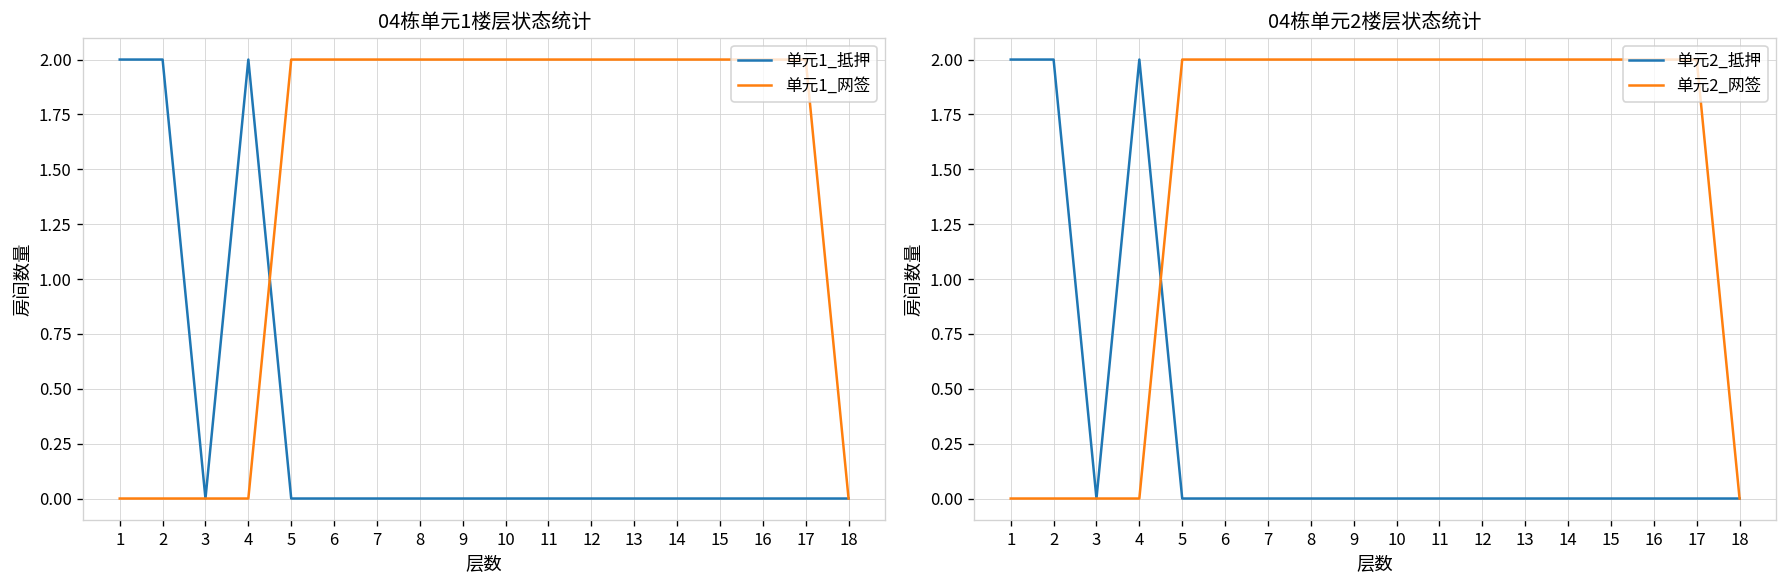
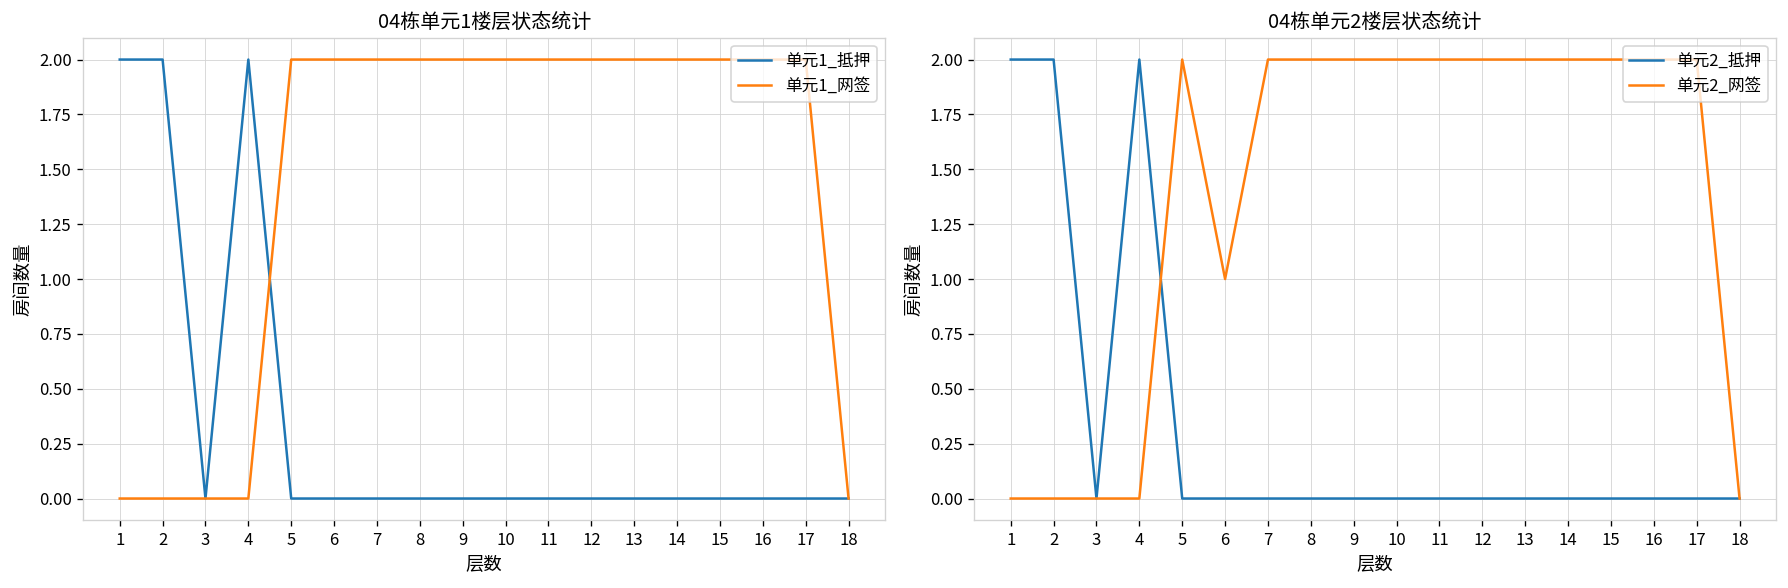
04栋单元2楼层状态统计, 单元2_网签, 6: 2 -> 1
